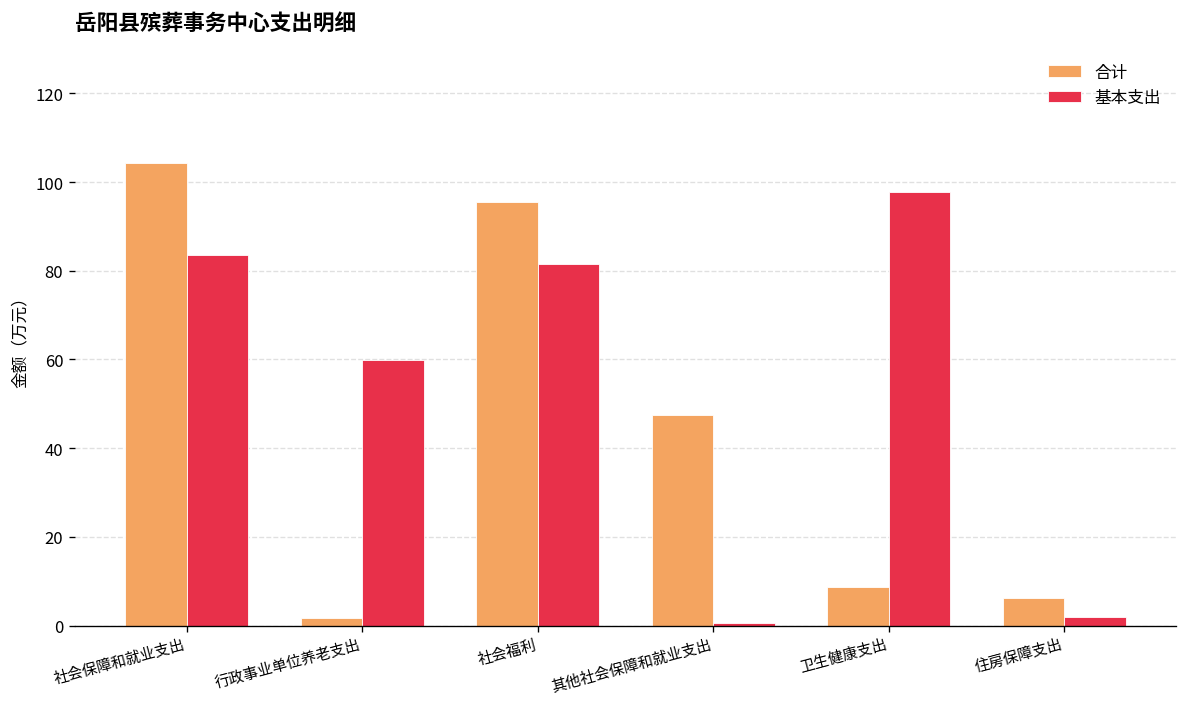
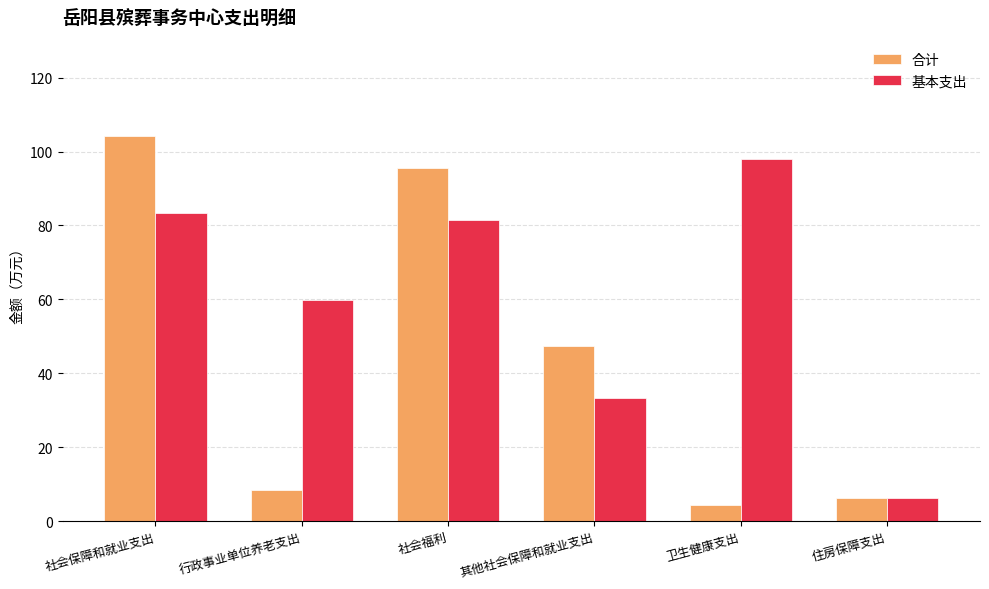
合计, 行政事业单位养老支出: 2 -> 8
基本支出, 其他社会保障和就业支出: 1 -> 33
合计, 卫生健康支出: 9 -> 4
基本支出, 住房保障支出: 2 -> 6
